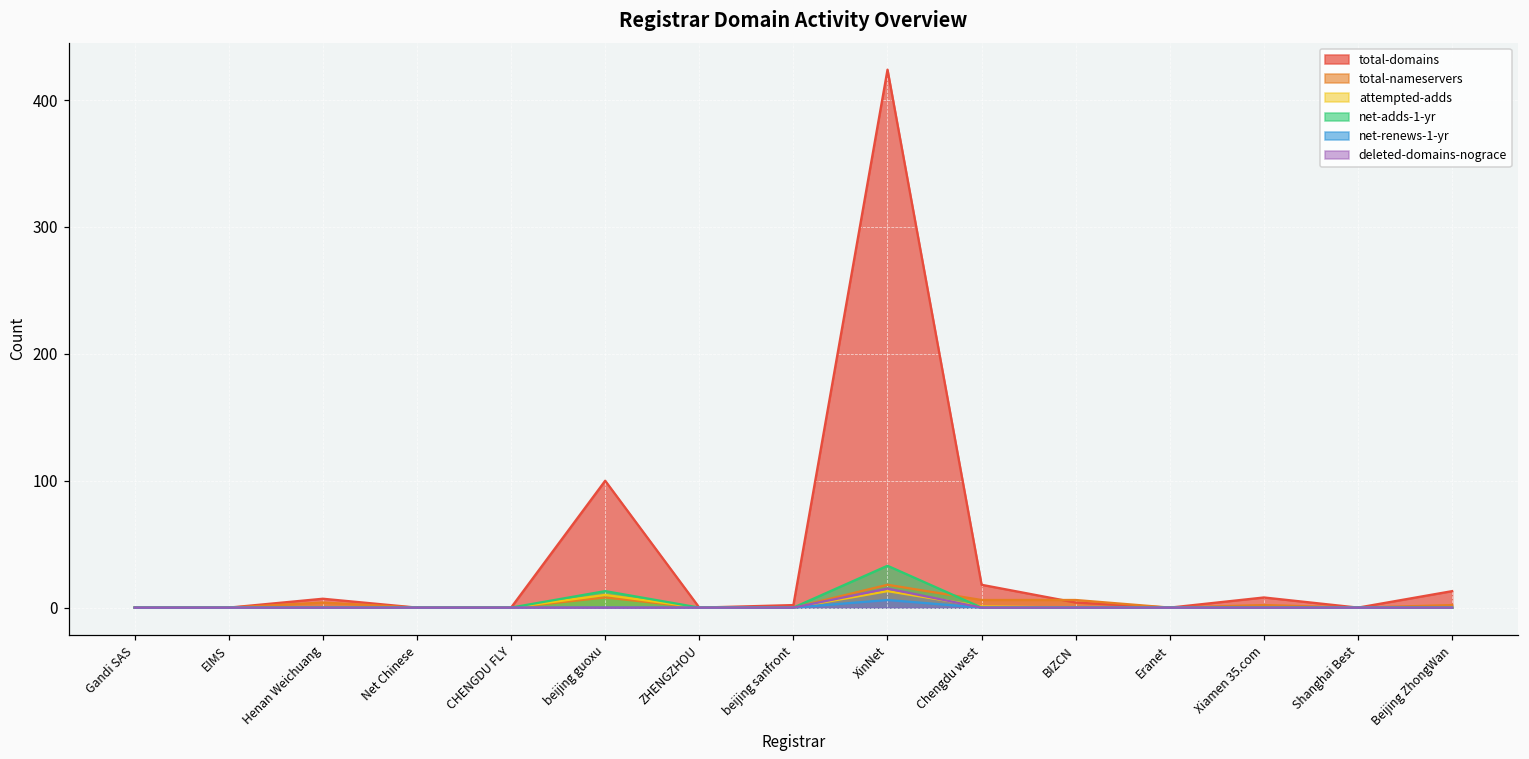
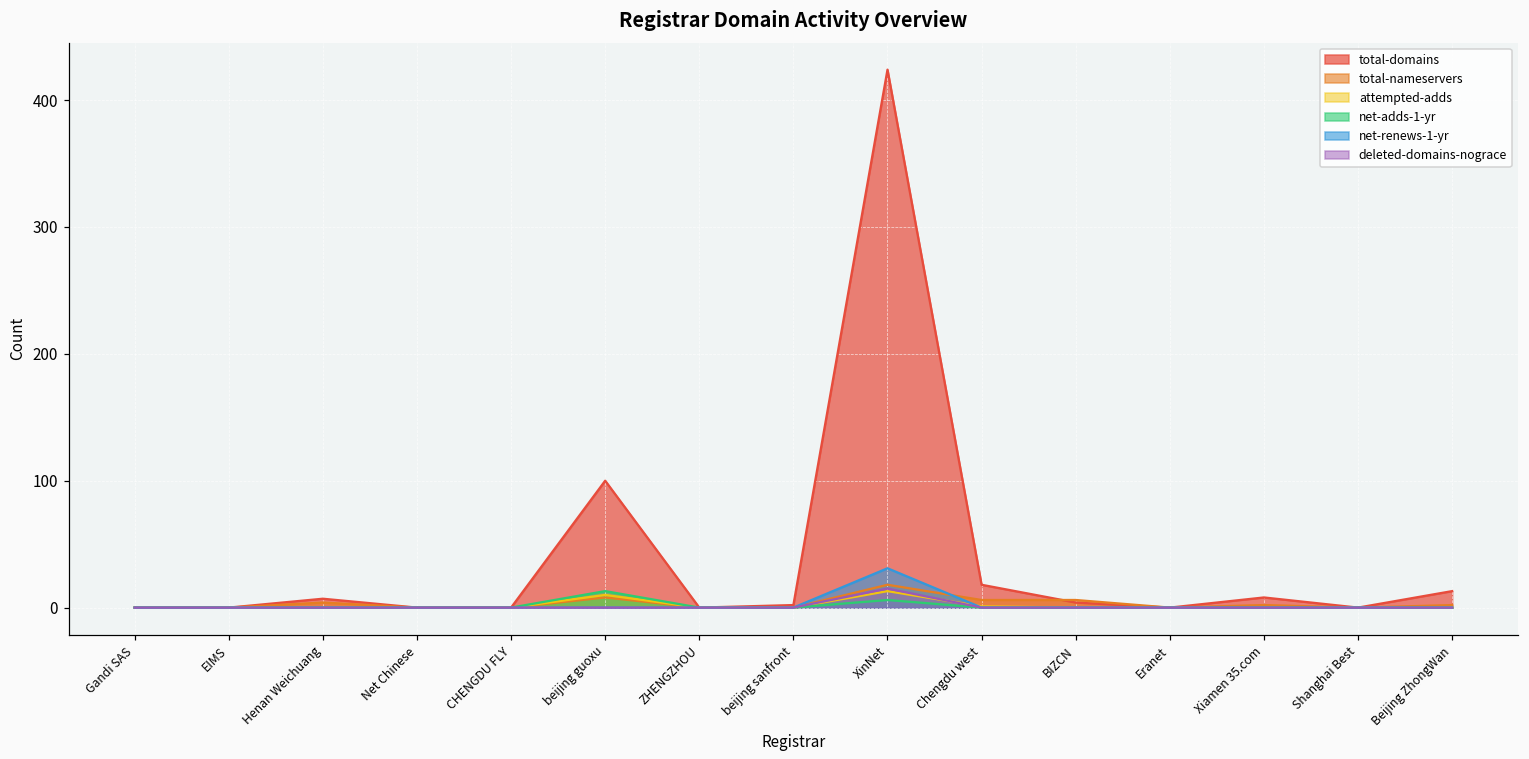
net-adds-1-yr, XinNet: 33 -> 6
net-renews-1-yr, XinNet: 6 -> 31
